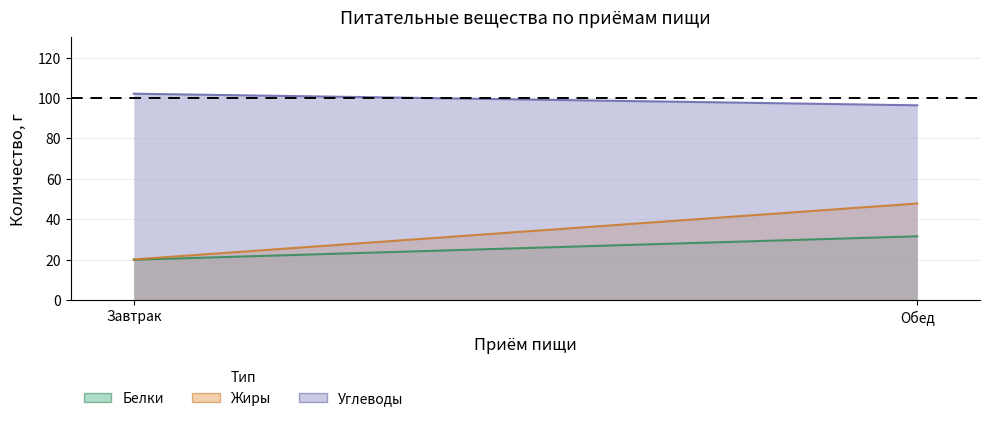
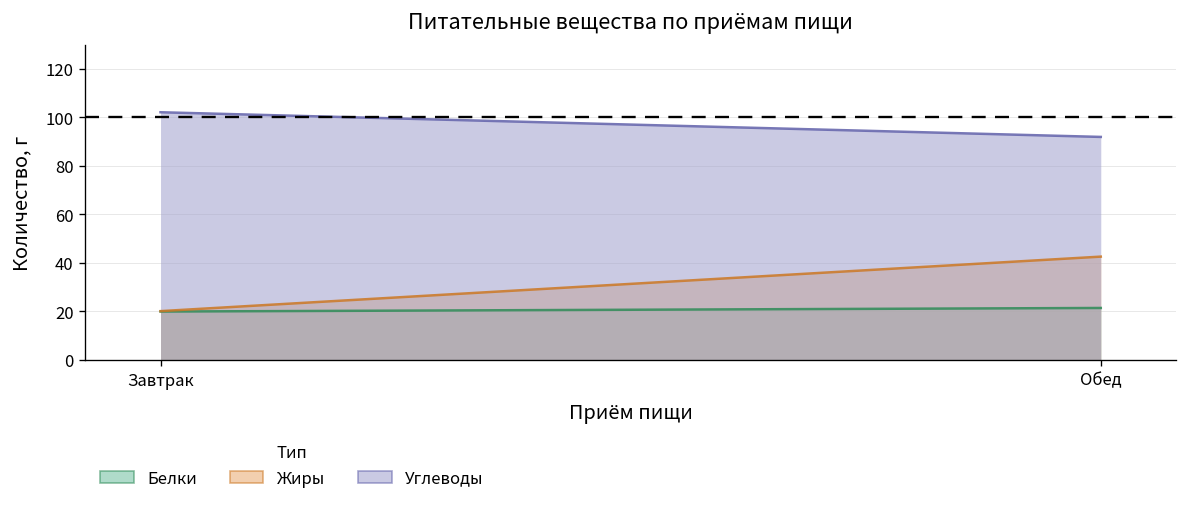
Белки, Обед: 32 -> 21
Жиры, Обед: 48 -> 43
Углеводы, Обед: 96 -> 92
